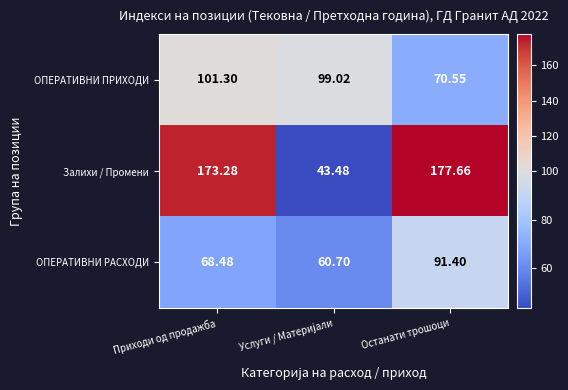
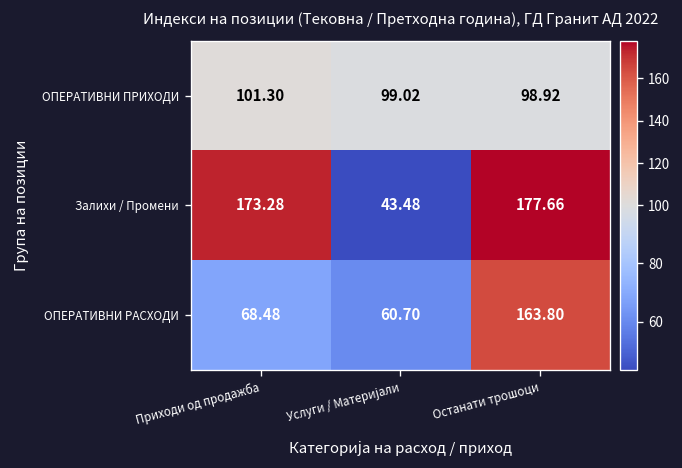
ОПЕРАТИВНИ ПРИХОДИ, Останати трошоци: 70.55 -> 98.92
ОПЕРАТИВНИ РАСХОДИ, Останати трошоци: 91.40 -> 163.80
